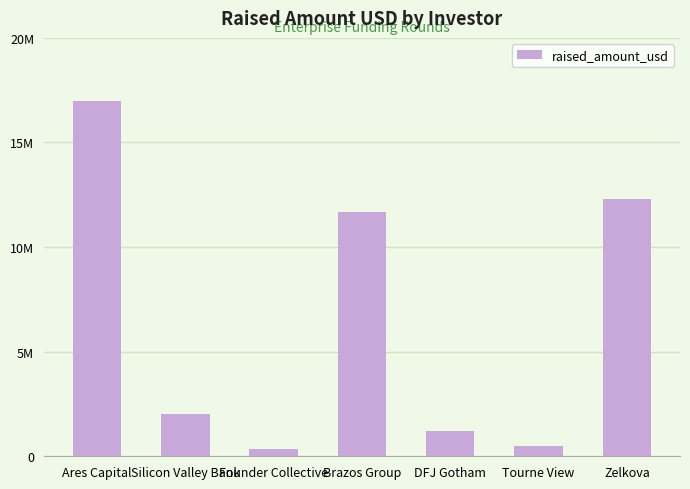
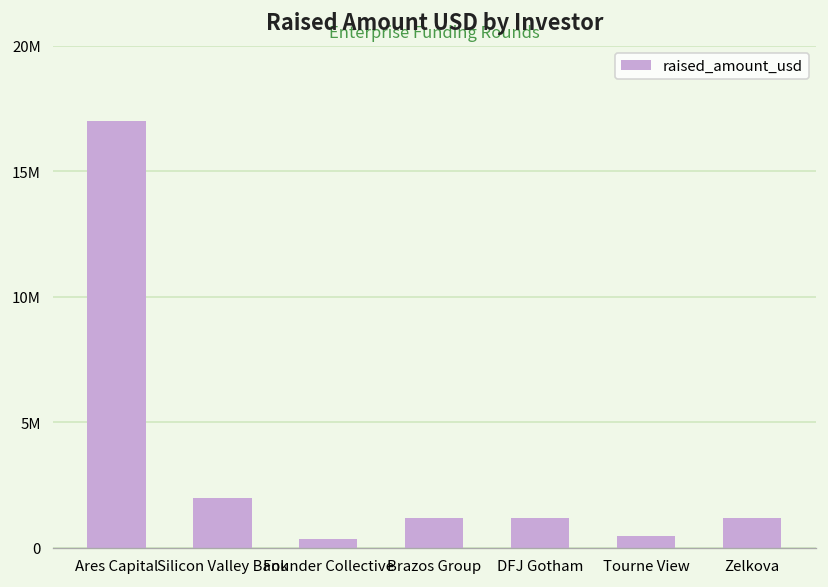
Brazos Group: 11700000 -> 1200000
Zelkova: 12300000 -> 1200000
